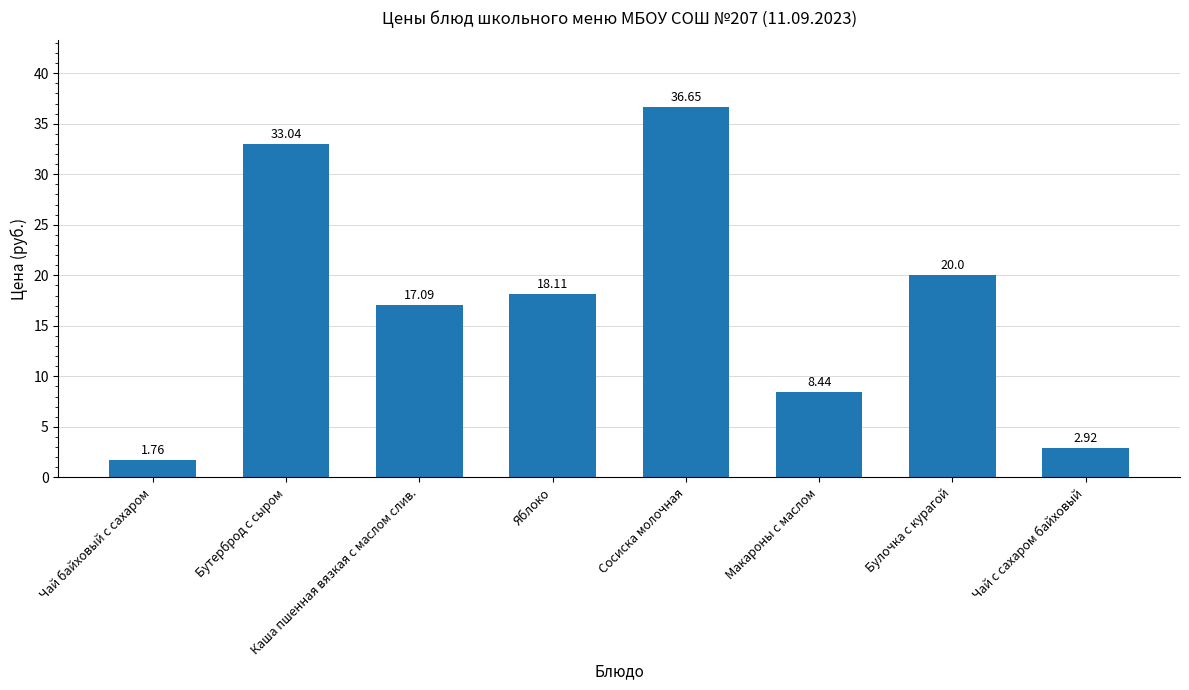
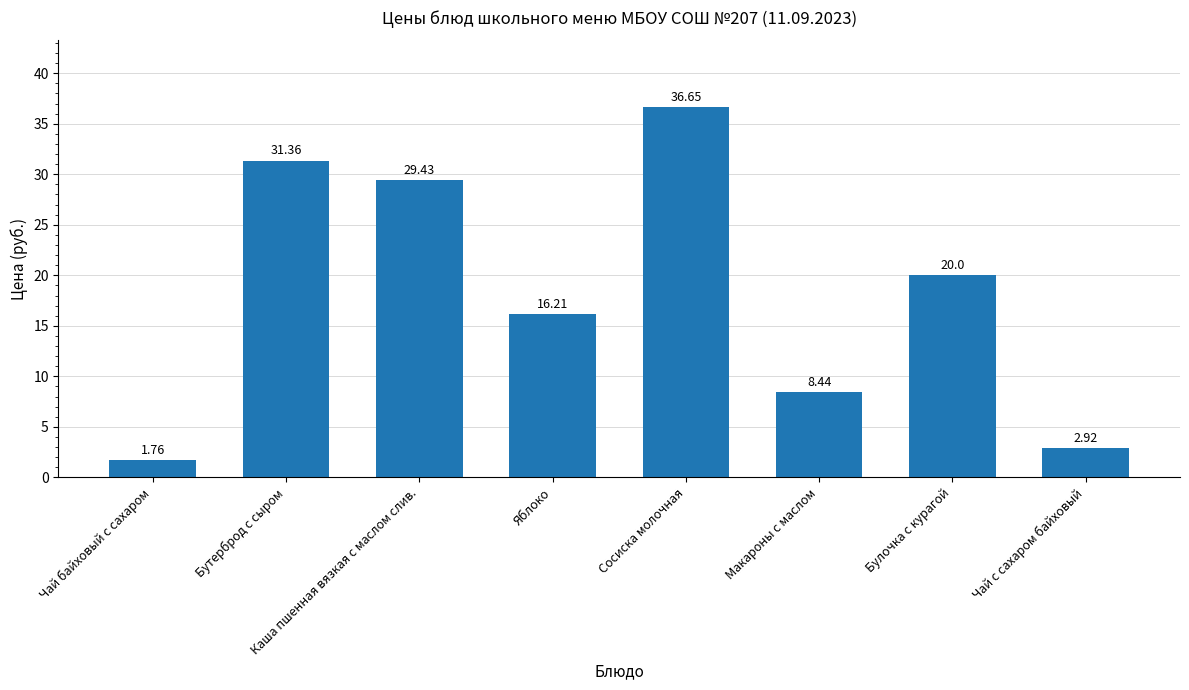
Бутерброд с сыром: 33.04 -> 31.36
Каша пшенная вязкая с маслом слив.: 17.09 -> 29.43
Яблоко: 18.11 -> 16.21
